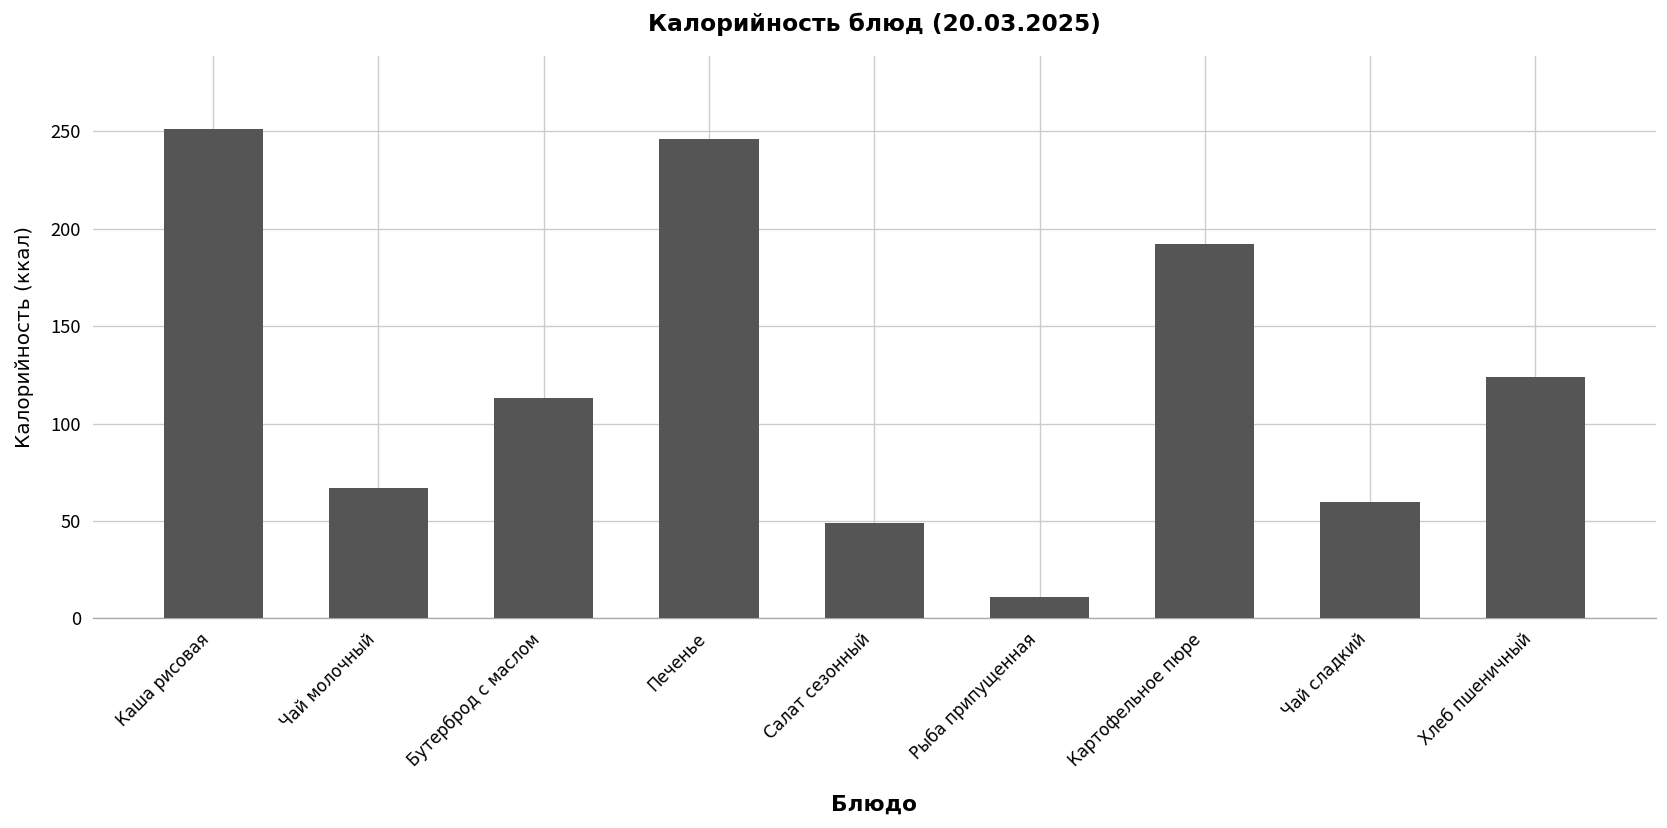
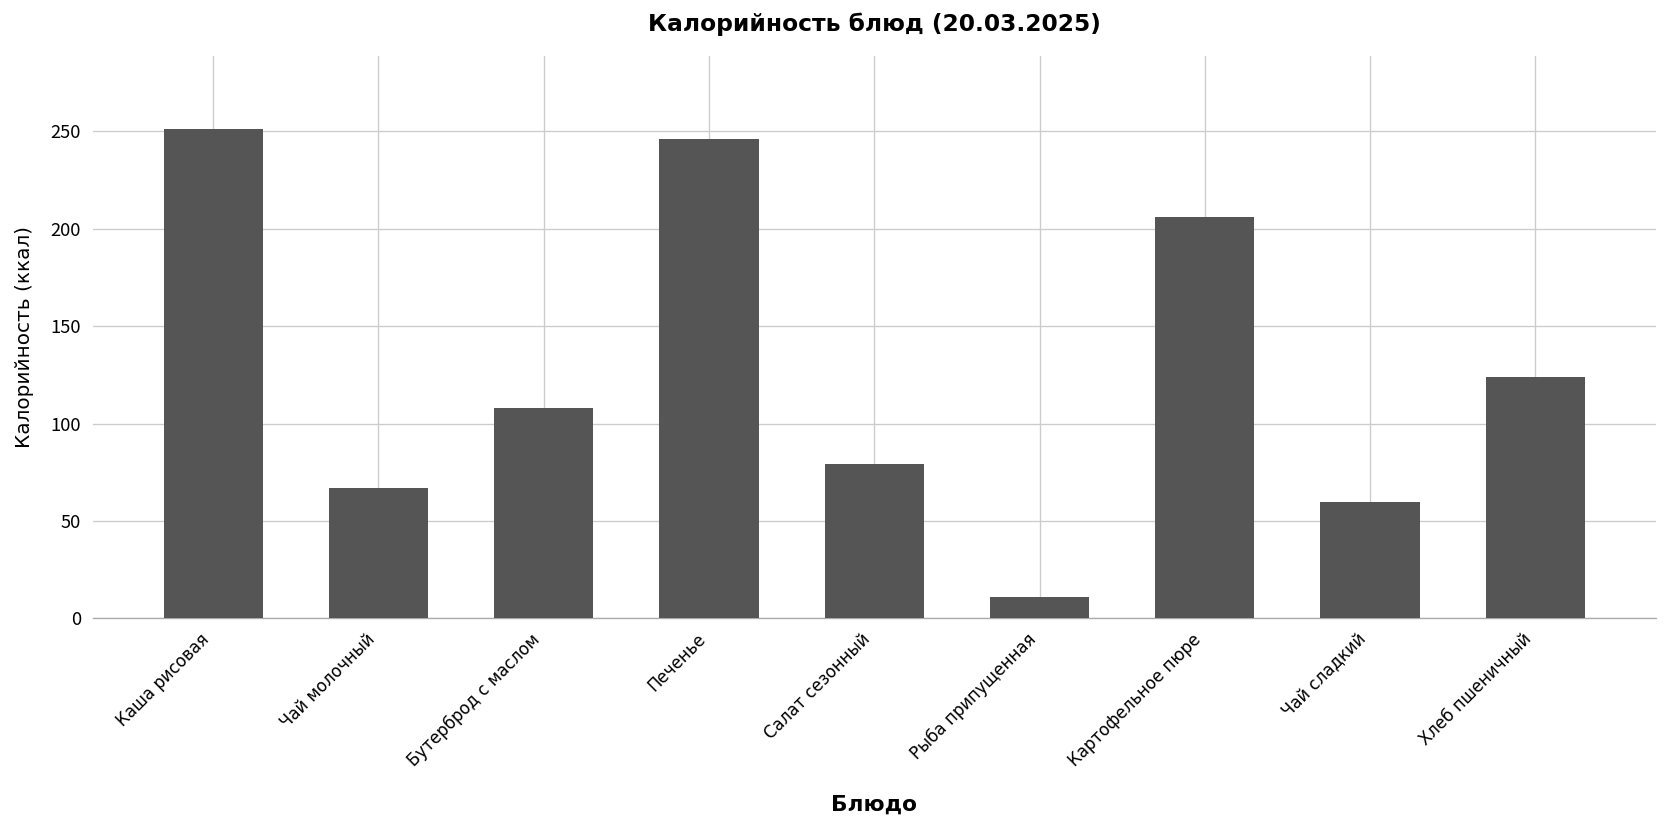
Бутерброд с маслом: 113 -> 108
Салат сезонный: 49 -> 79
Картофельное пюре: 192 -> 206
